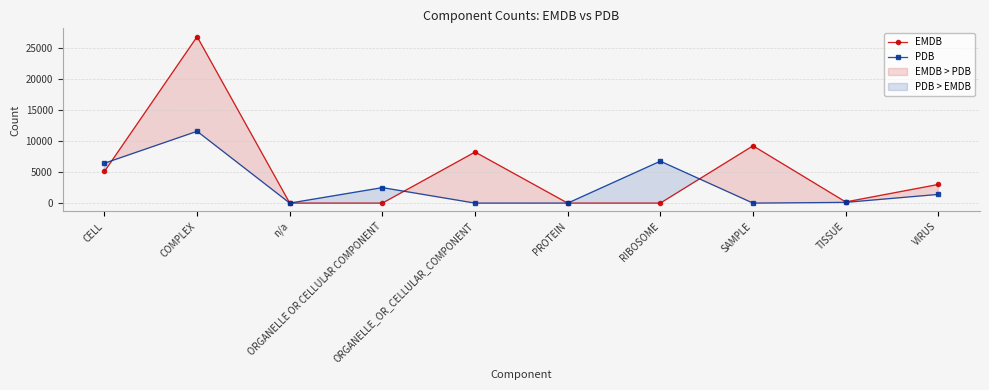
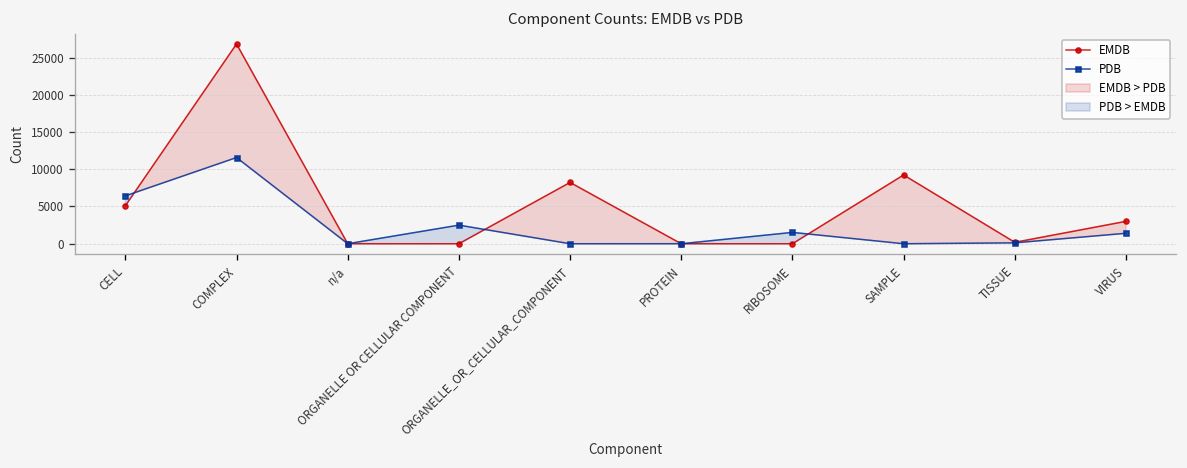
PDB, RIBOSOME: 7000 -> 2000
